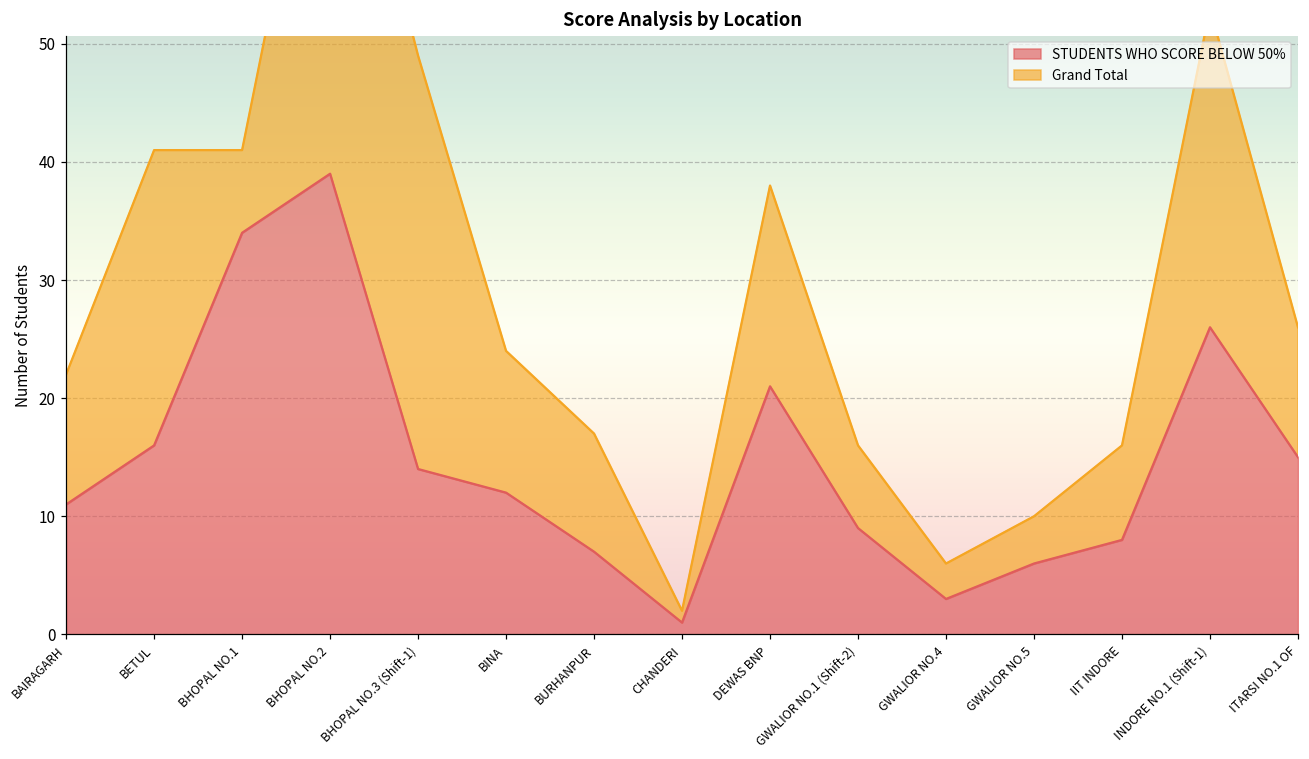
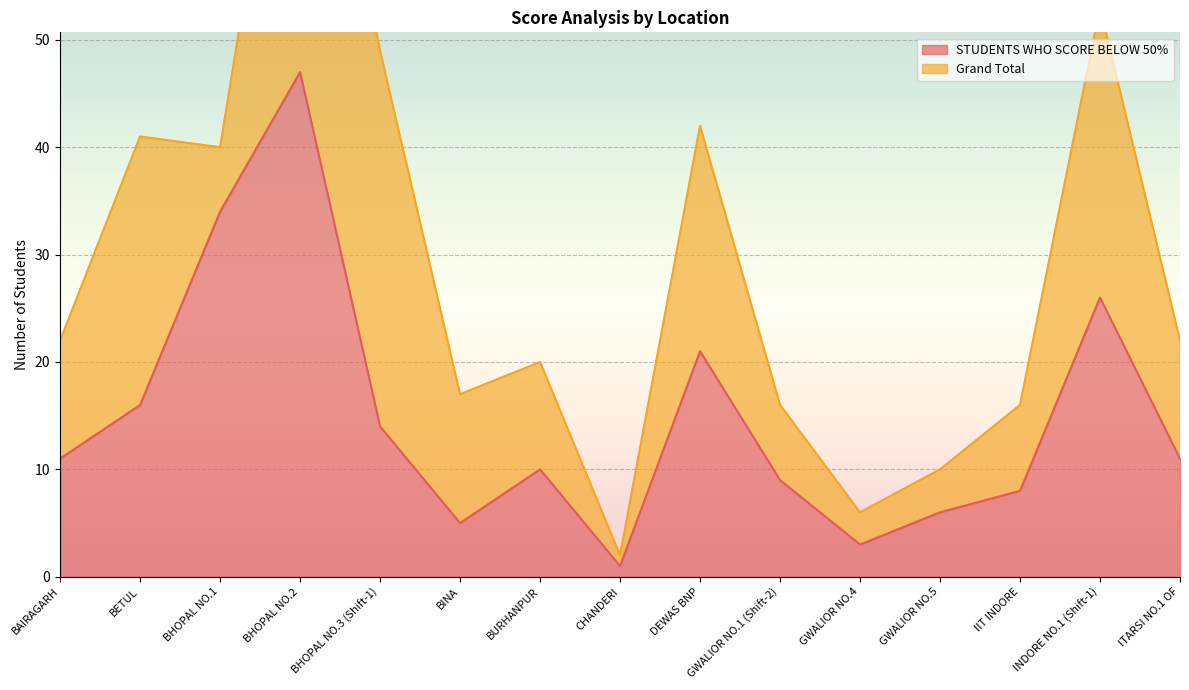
Grand Total, BHOPAL NO.1: 7 -> 6
STUDENTS WHO SCORE BELOW 50%, BHOPAL NO.2: 39 -> 47
STUDENTS WHO SCORE BELOW 50%, BINA: 12 -> 5
STUDENTS WHO SCORE BELOW 50%, BURHANPUR: 7 -> 10
Grand Total, DEWAS BNP: 17 -> 21
STUDENTS WHO SCORE BELOW 50%, ITARSI NO.1 OF: 15 -> 11
